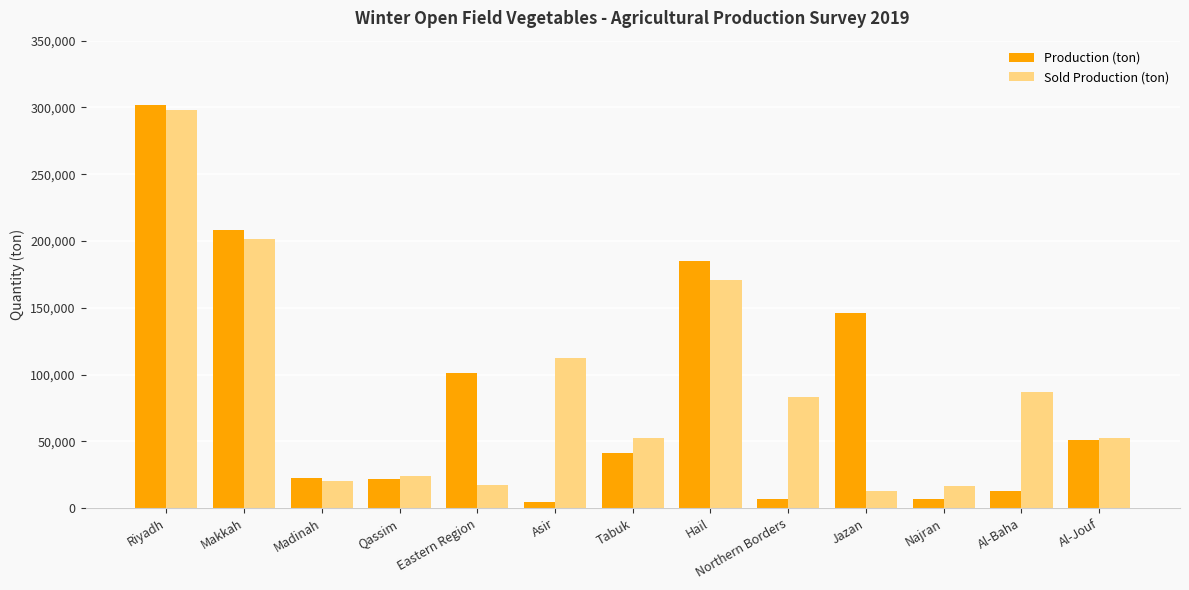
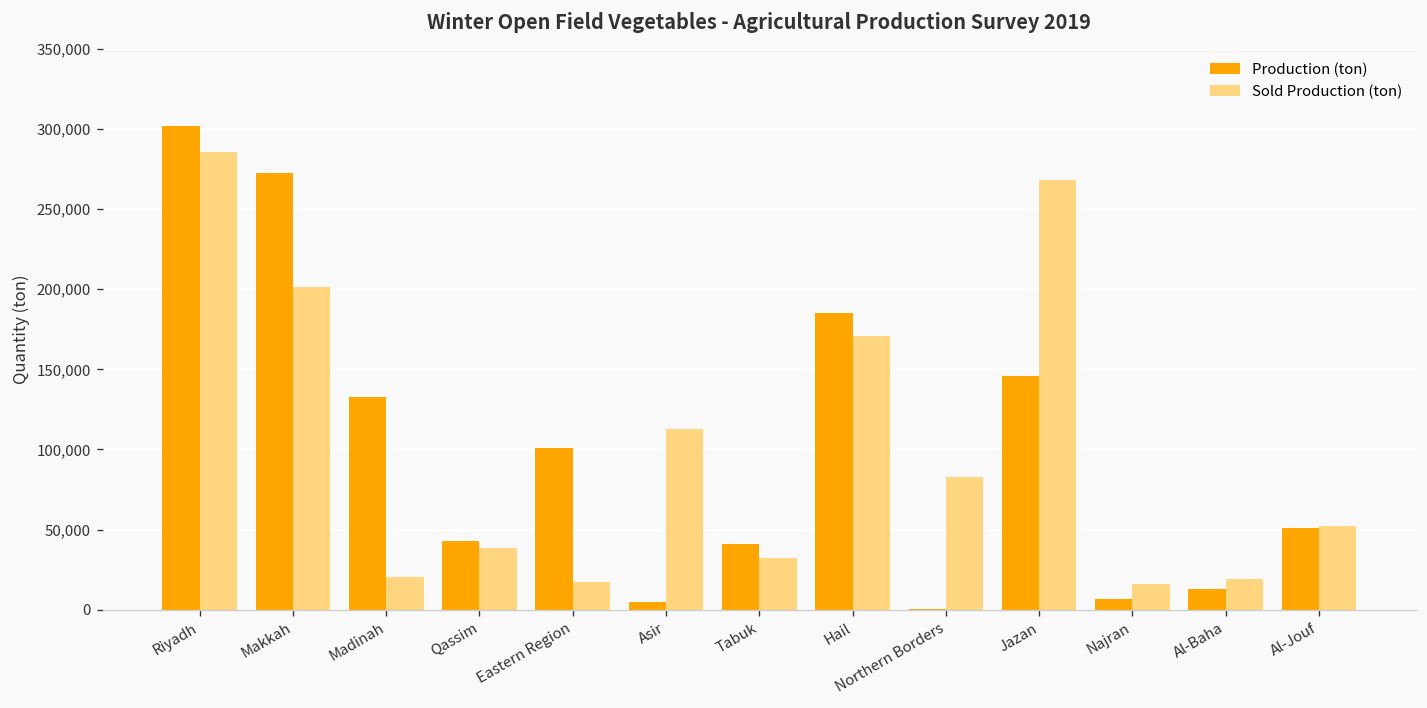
Sold Production (ton), Riyadh: 298,000 -> 286,000
Production (ton), Makkah: 208,000 -> 272,000
Production (ton), Madinah: 22,000 -> 133,000
Production (ton), Qassim: 22,000 -> 43,000
Sold Production (ton), Qassim: 24,000 -> 39,000
Sold Production (ton), Tabuk: 53,000 -> 32,000
Production (ton), Northern Borders: 7,000 -> 0
Sold Production (ton), Jazan: 13,000 -> 268,000
Sold Production (ton), Al-Baha: 87,000 -> 19,000
